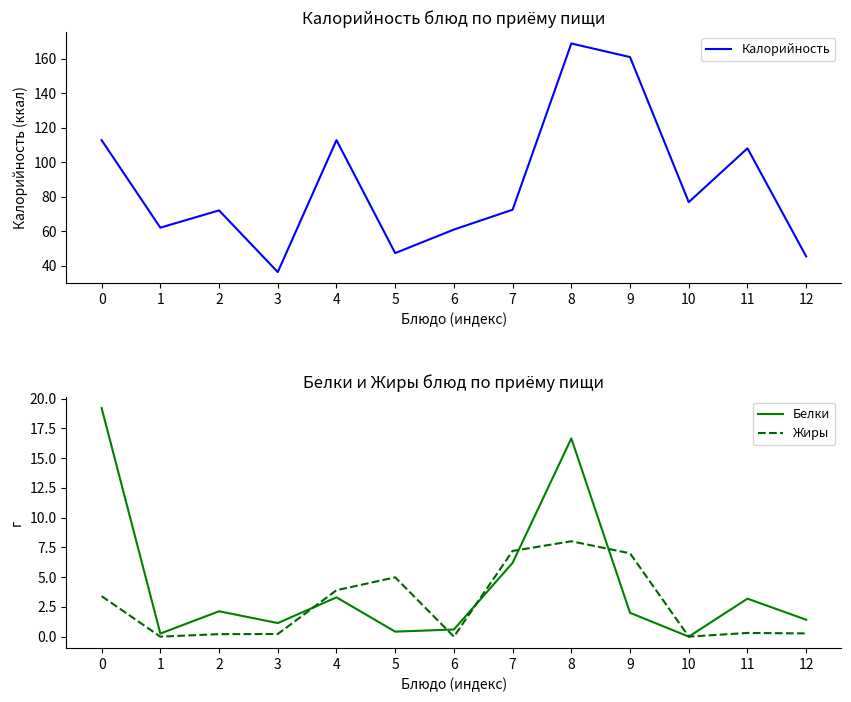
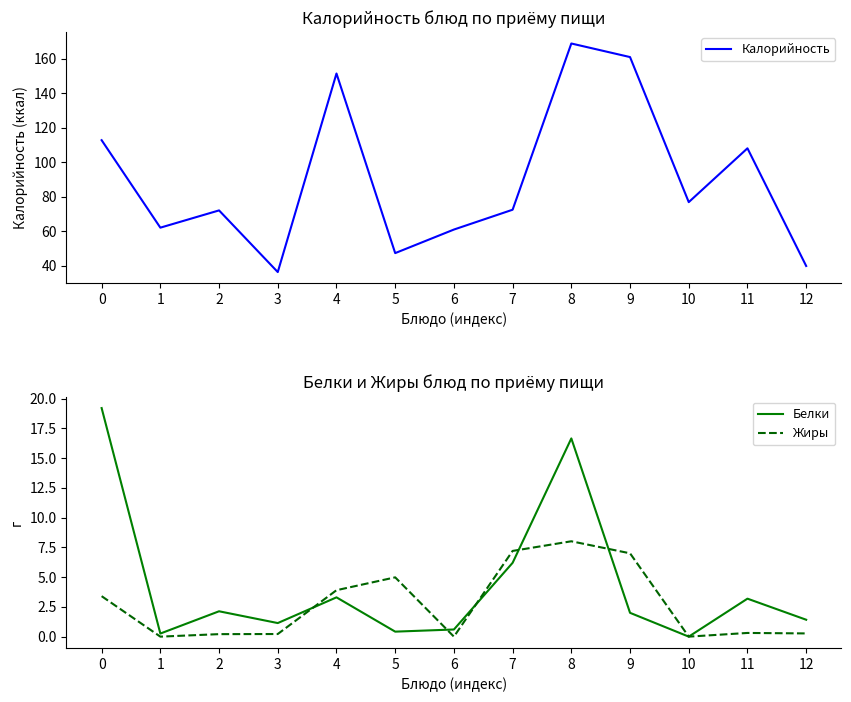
Калорийность блюд по приёму пищи, 4: 113 -> 151
Калорийность блюд по приёму пищи, 12: 45 -> 40
